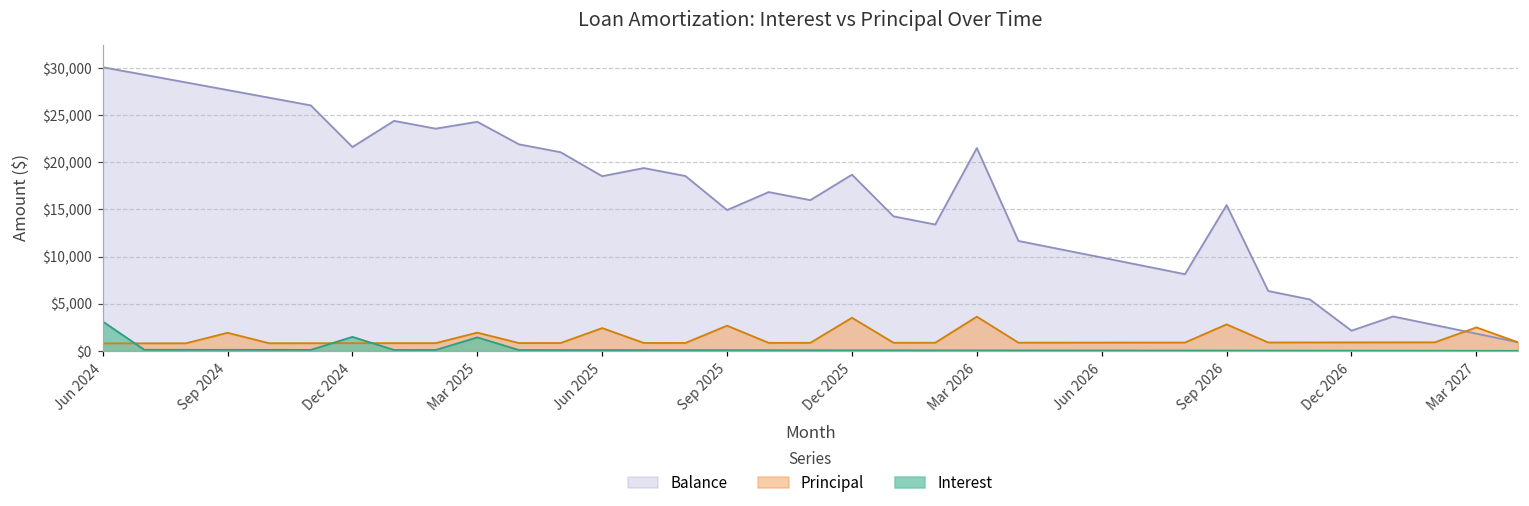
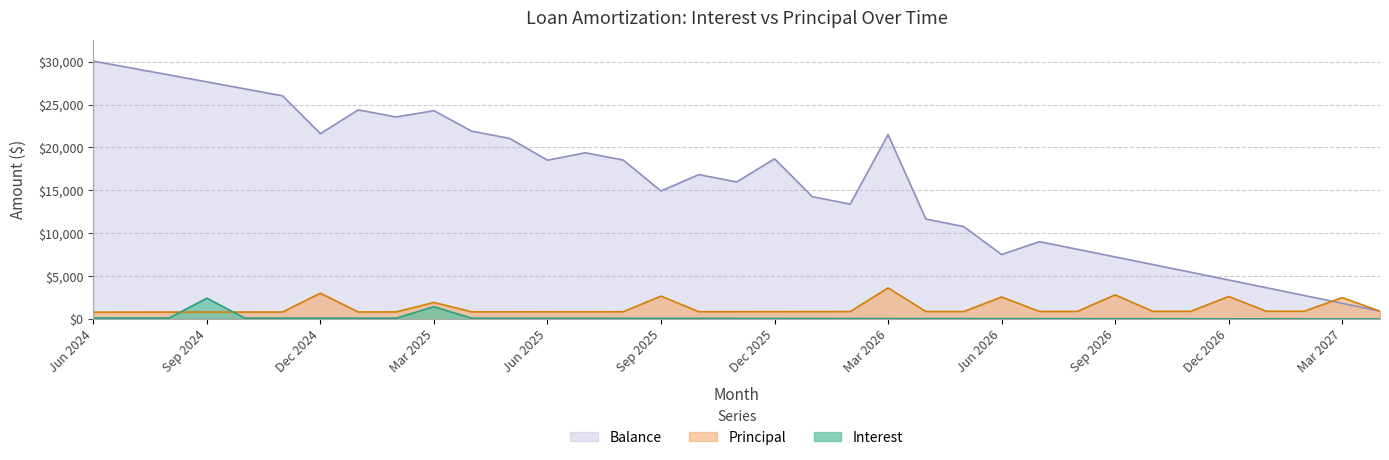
Interest, Jun 2024: $3,000 -> $0
Principal, Sep 2024: $2,000 -> $1,000
Interest, Sep 2024: $0 -> $2,000
Principal, Dec 2024: $1,000 -> $3,000
Interest, Dec 2024: $1,000 -> $0
Principal, Jun 2025: $2,000 -> $1,000
Principal, Dec 2025: $4,000 -> $1,000
Balance, Jun 2026: $10,000 -> $8,000
Principal, Jun 2026: $1,000 -> $3,000
Balance, Sep 2026: $15,000 -> $7,000
Balance, Dec 2026: $2,000 -> $5,000
Principal, Dec 2026: $1,000 -> $3,000
